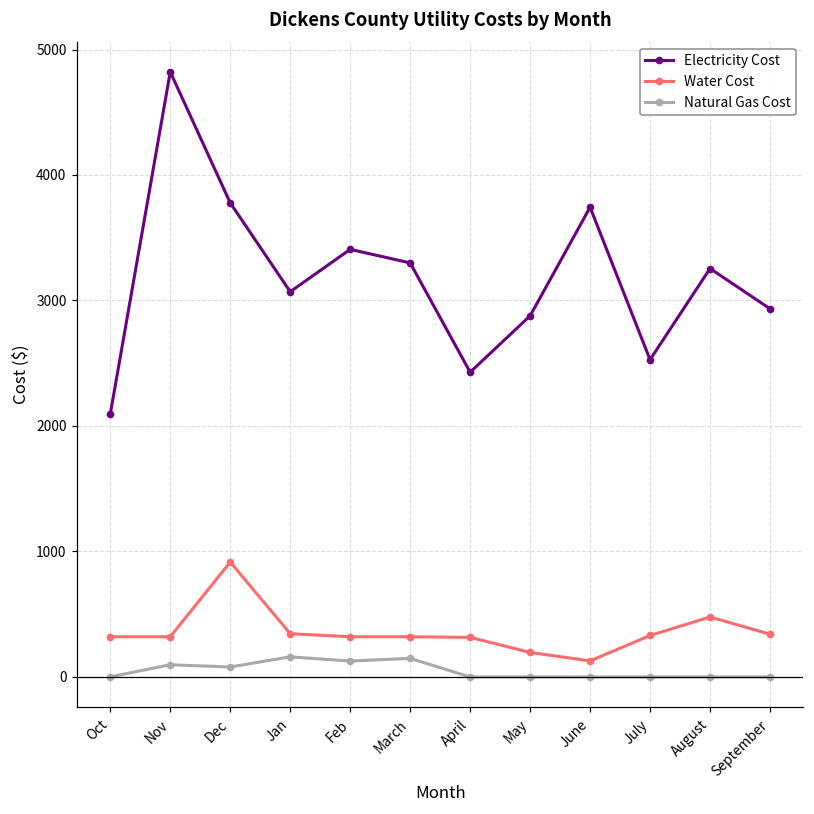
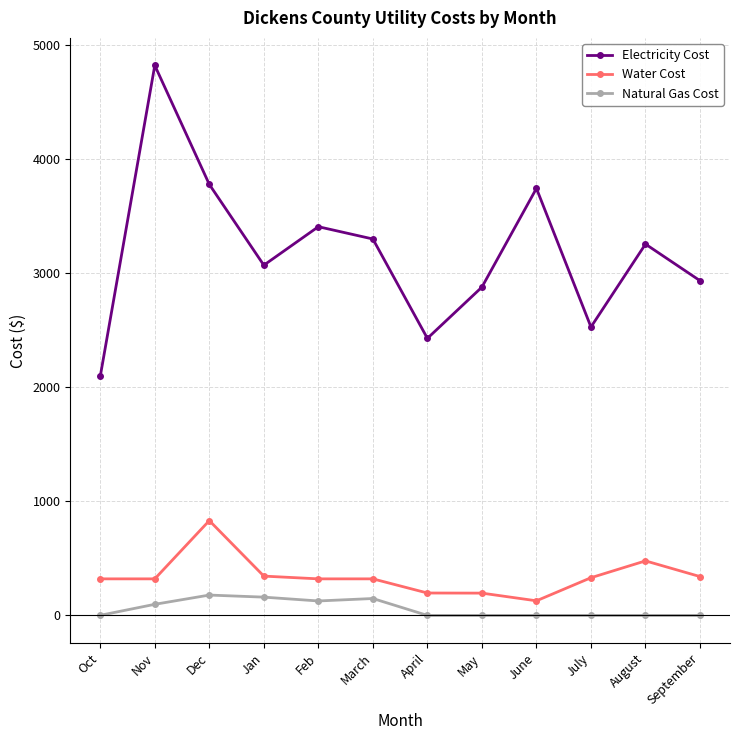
Water Cost, Dec: 920 -> 830
Natural Gas Cost, Dec: 80 -> 180
Water Cost, April: 320 -> 200
